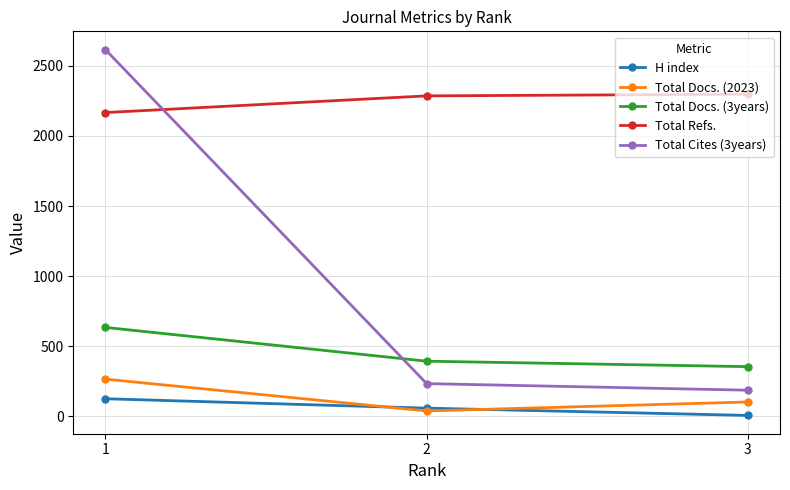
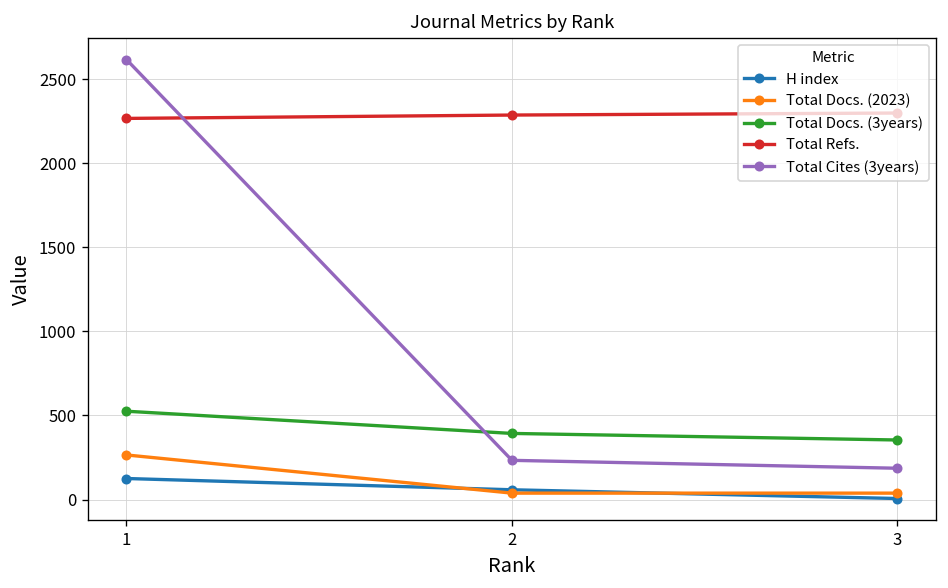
Total Docs. (3years), 1: 630 -> 530
Total Refs., 1: 2170 -> 2270
Total Docs. (2023), 3: 100 -> 40
